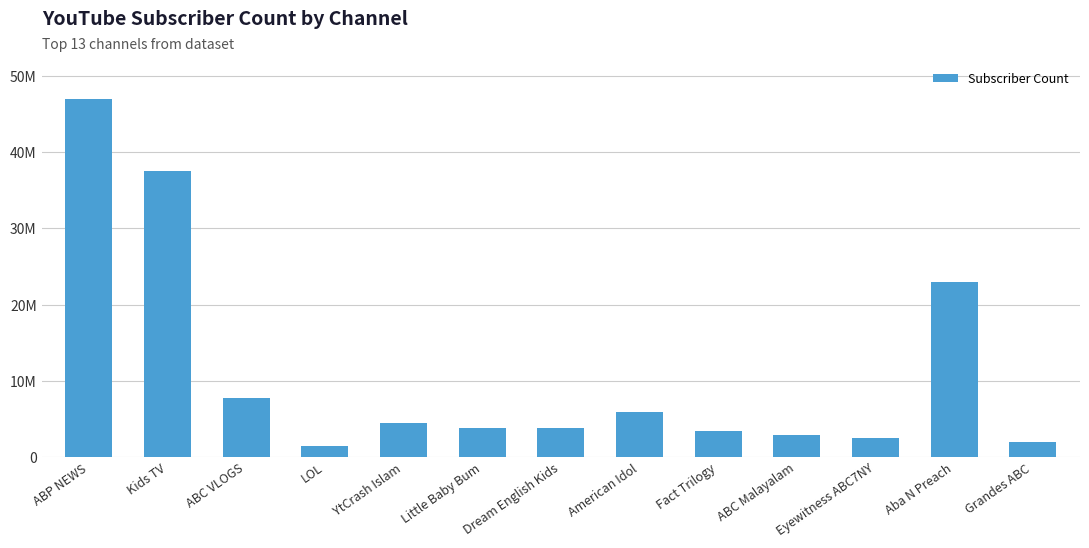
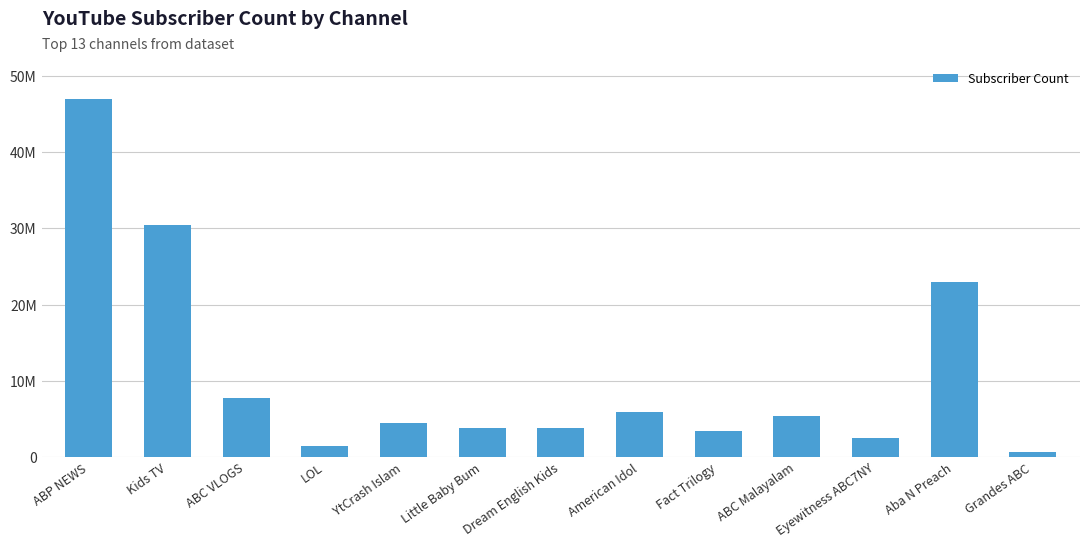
Kids TV: 38000000 -> 31000000
ABC Malayalam: 3000000 -> 5000000
Grandes ABC: 2000000 -> 1000000
